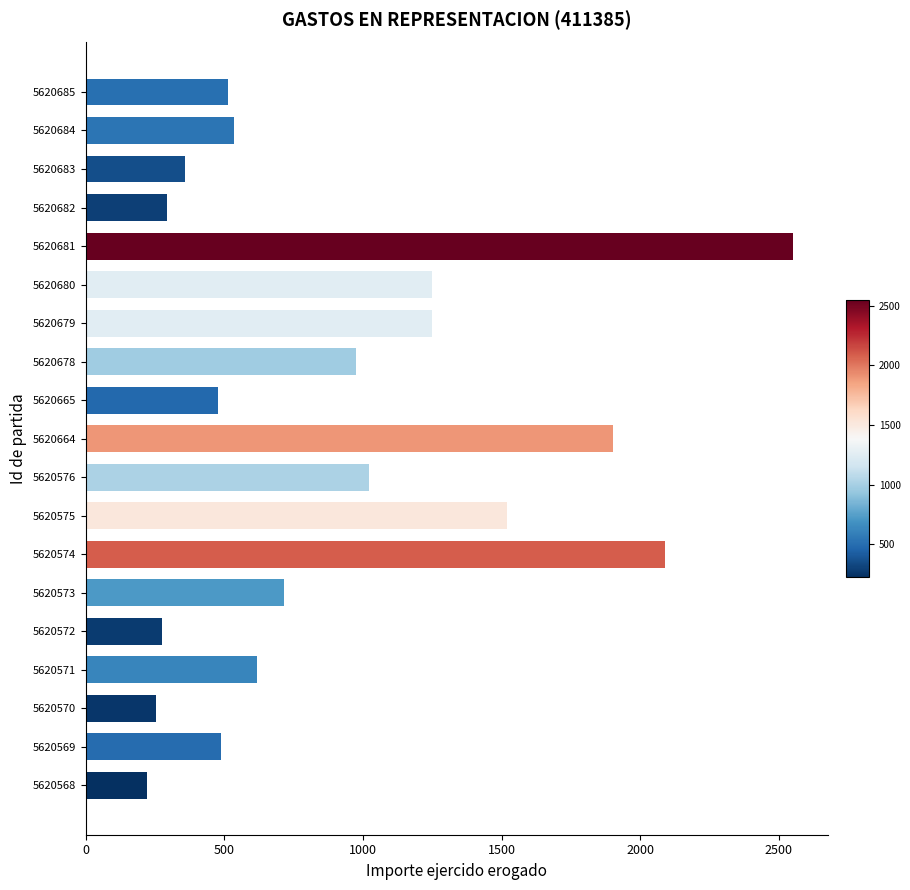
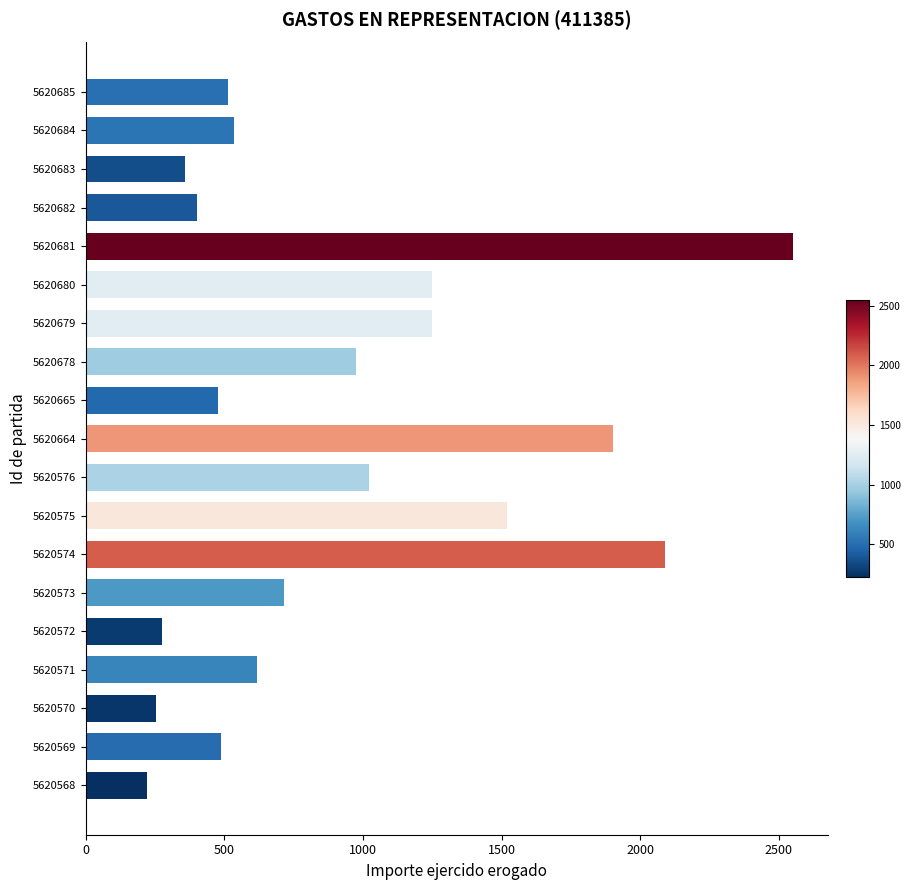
5620682: 290 -> 400
